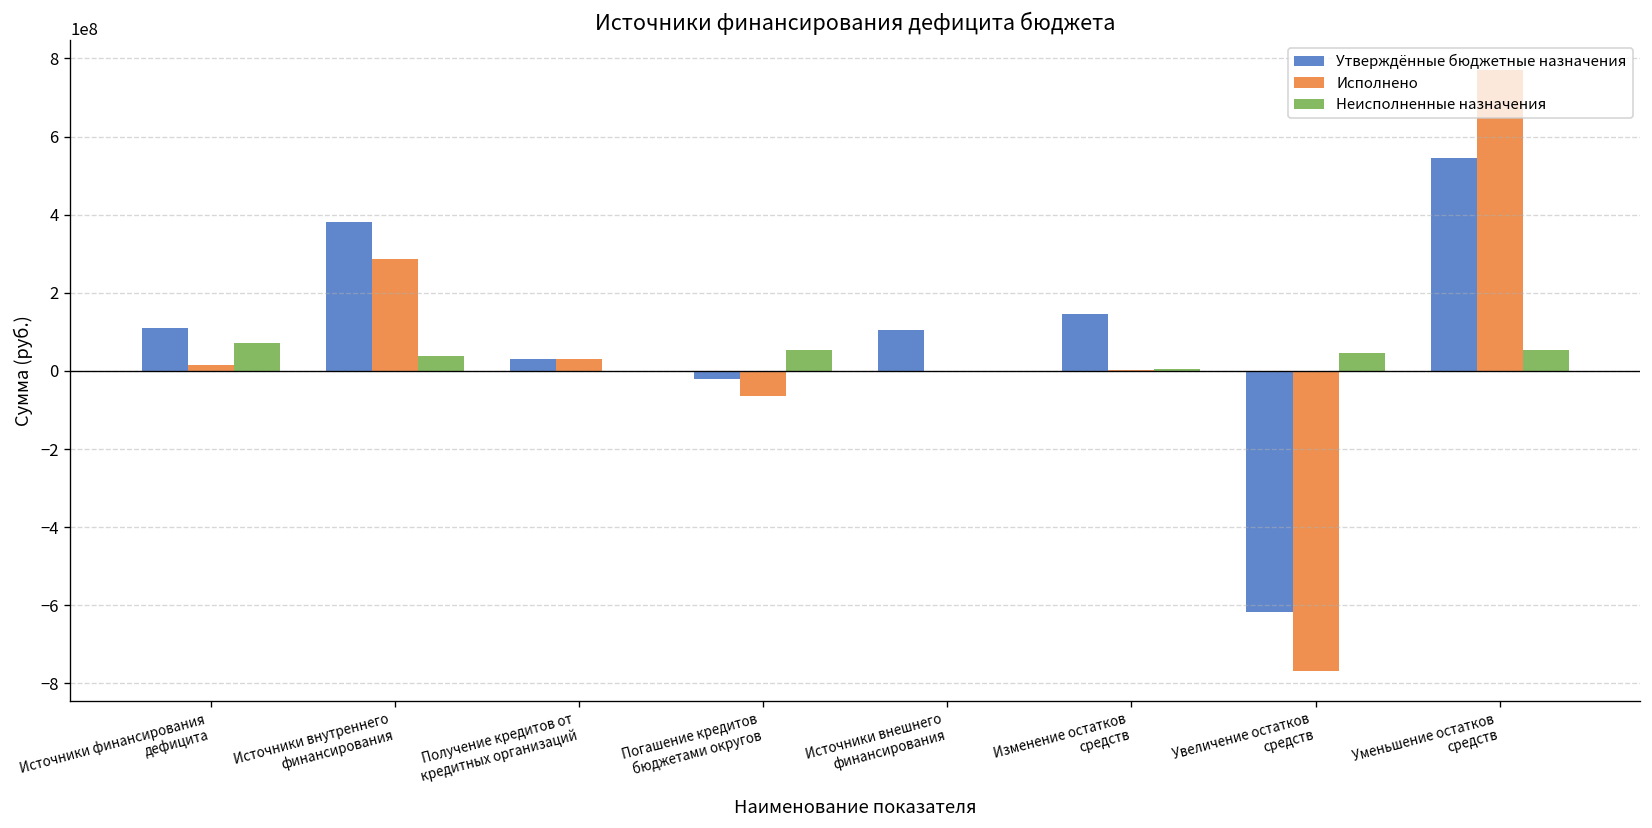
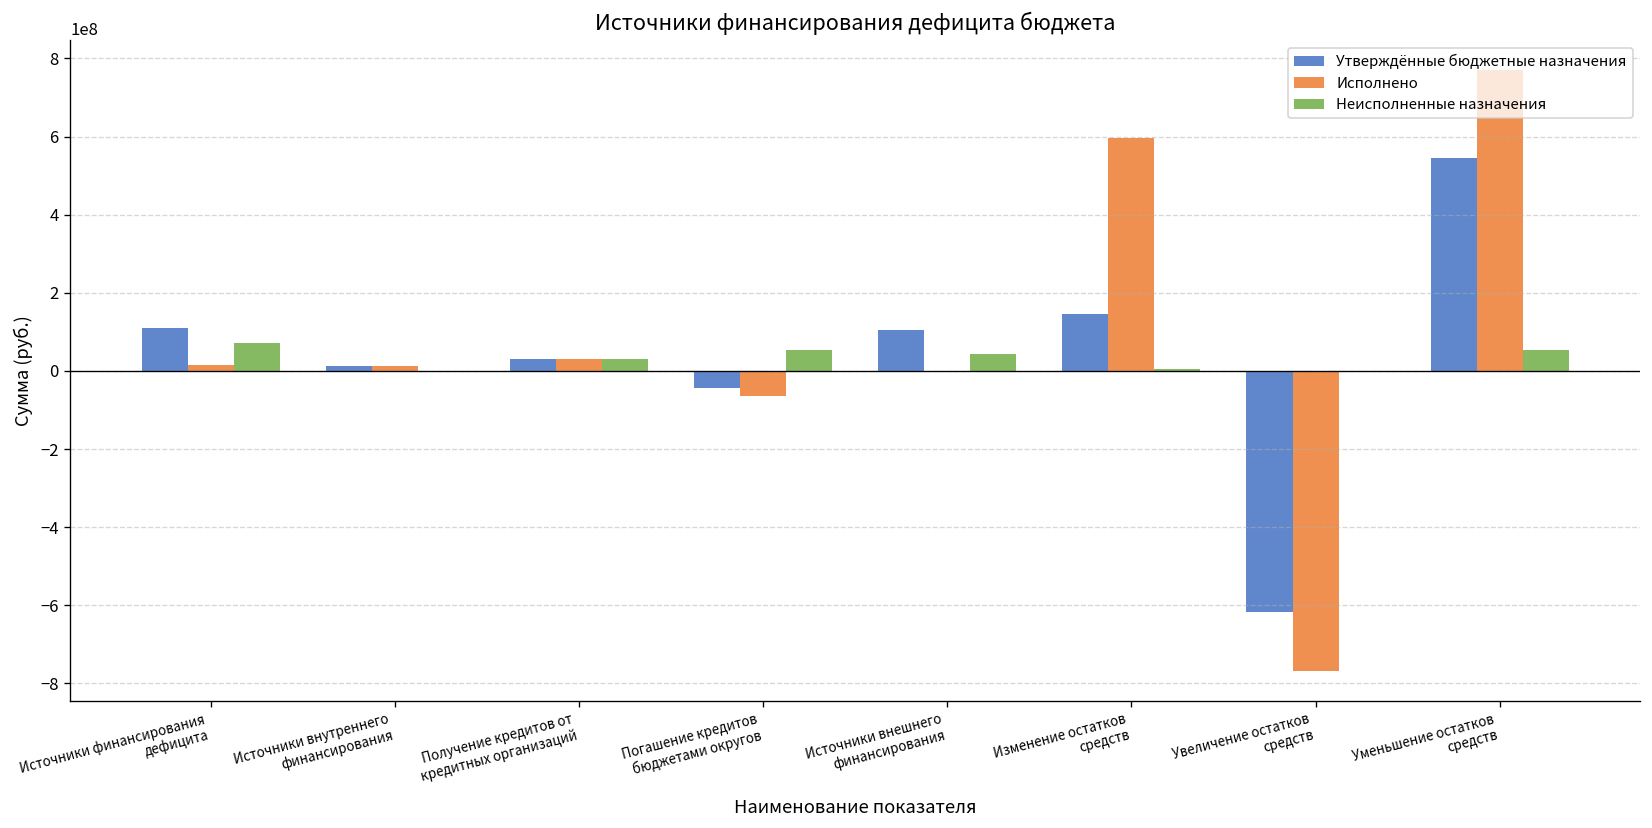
Утверждённые бюджетные назначения, Источники внутреннего финансирования: 380000000 -> 10000000
Исполнено, Источники внутреннего финансирования: 290000000 -> 10000000
Неисполненные назначения, Источники внутреннего финансирования: 40000000 -> 0
Неисполненные назначения, Получение кредитов от кредитных организаций: 0 -> 30000000
Утверждённые бюджетные назначения, Погашение кредитов бюджетами округов: -20000000 -> -40000000
Неисполненные назначения, Источники внешнего финансирования: 0 -> 40000000
Исполнено, Изменение остатков средств: 0 -> 600000000
Неисполненные назначения, Увеличение остатков средств: 50000000 -> 0
